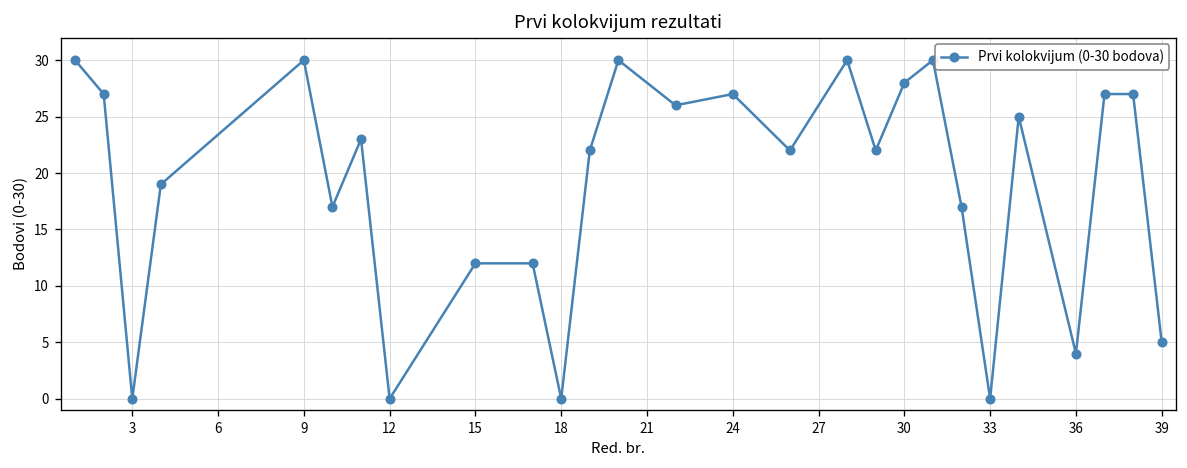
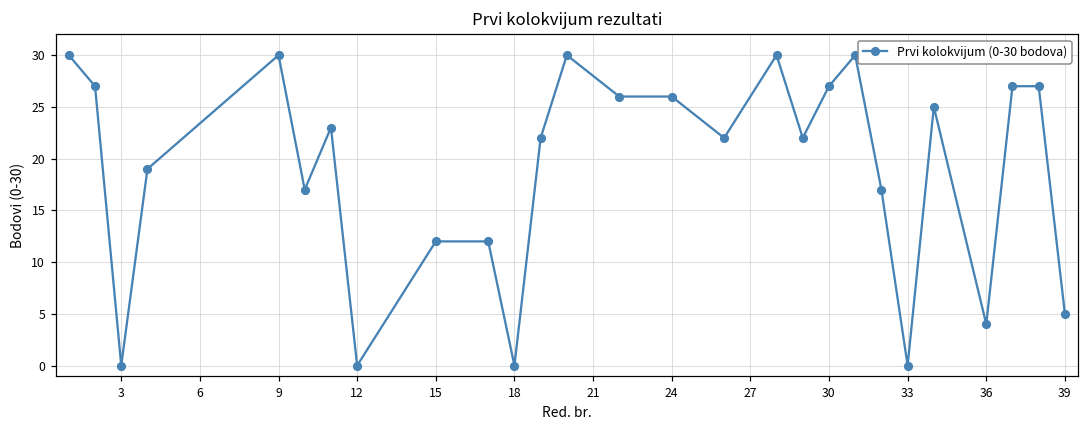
24: 27 -> 26
30: 28 -> 27
